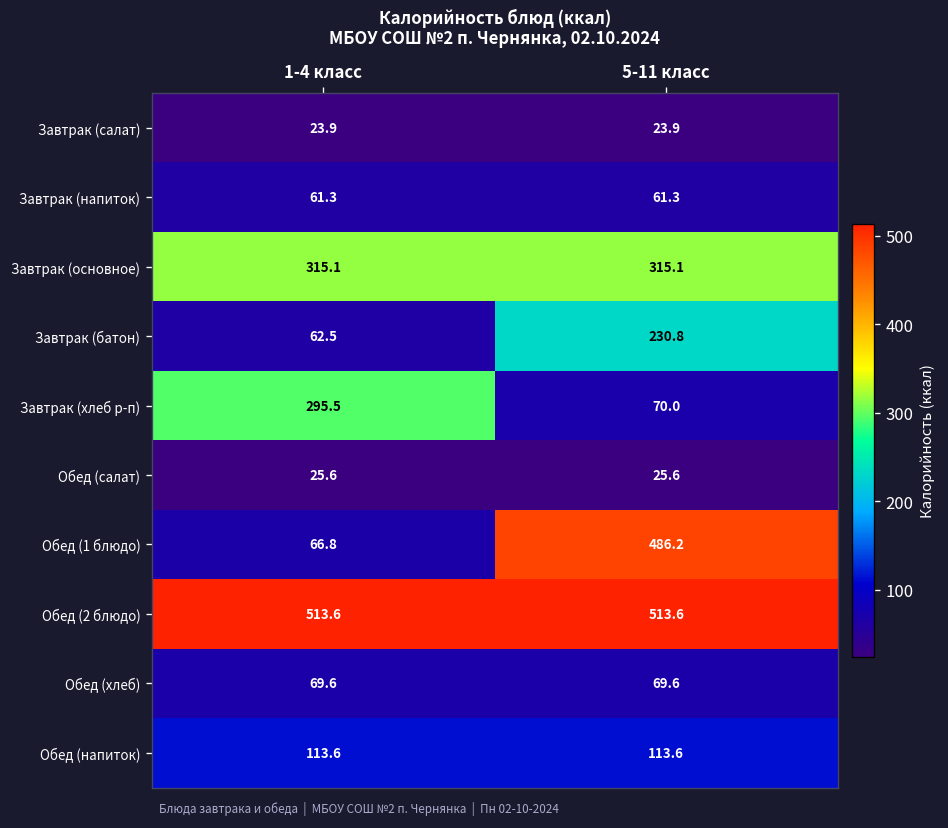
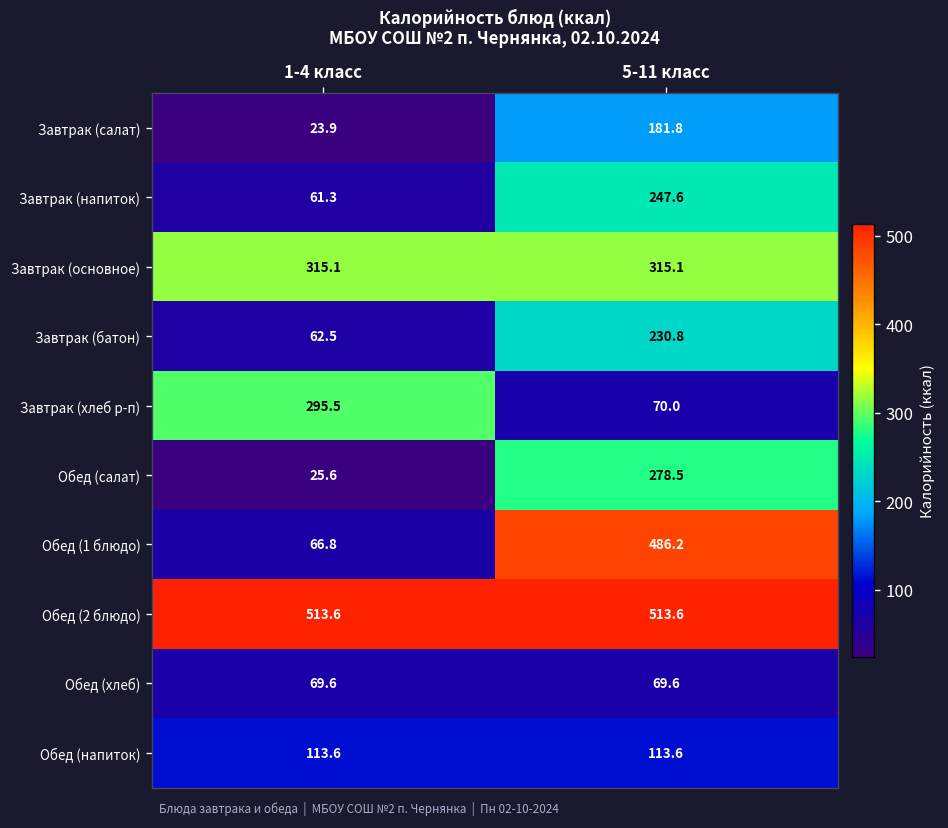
Завтрак (салат), 5-11 класс: 23.9 -> 181.8
Завтрак (напиток), 5-11 класс: 61.3 -> 247.6
Обед (салат), 5-11 класс: 25.6 -> 278.5
